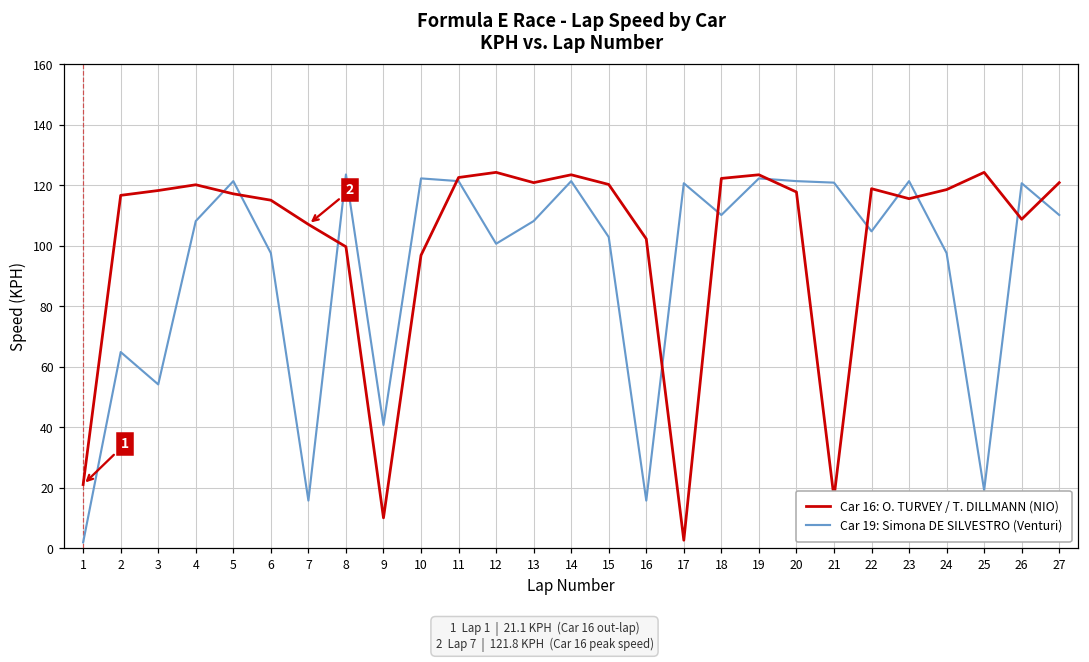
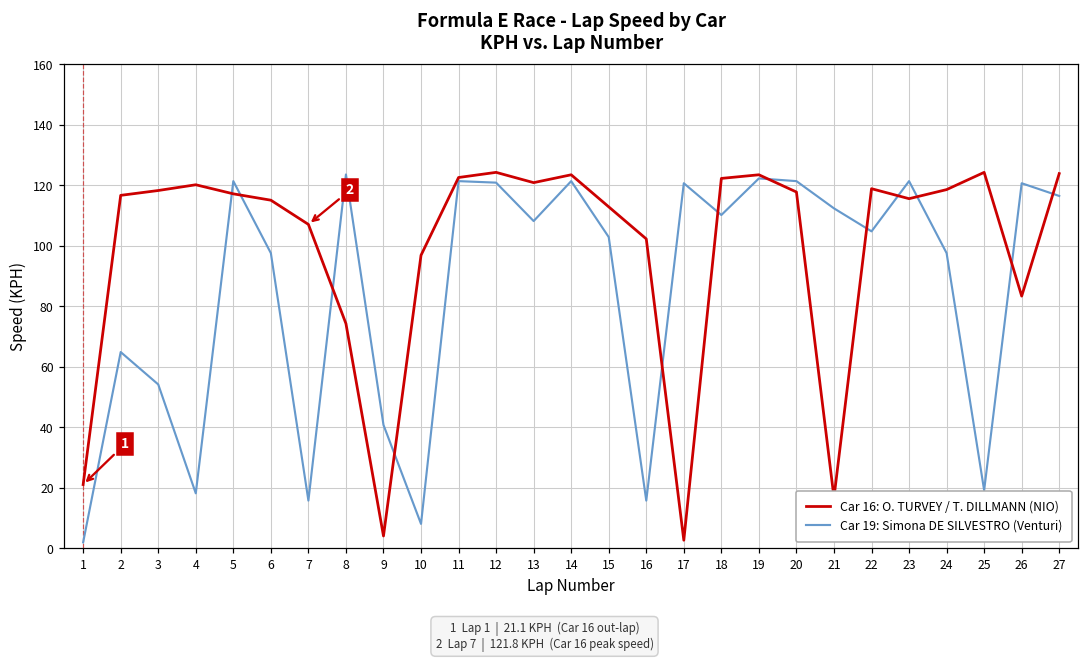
Car 19: Simona DE SILVESTRO (Venturi), 4: 108 -> 18
Car 16: O. TURVEY / T. DILLMANN (NIO), 8: 100 -> 74
Car 16: O. TURVEY / T. DILLMANN (NIO), 9: 10 -> 4
Car 19: Simona DE SILVESTRO (Venturi), 10: 122 -> 8
Car 19: Simona DE SILVESTRO (Venturi), 12: 101 -> 121
Car 16: O. TURVEY / T. DILLMANN (NIO), 15: 120 -> 113
Car 19: Simona DE SILVESTRO (Venturi), 21: 121 -> 112
Car 16: O. TURVEY / T. DILLMANN (NIO), 26: 109 -> 83
Car 16: O. TURVEY / T. DILLMANN (NIO), 27: 121 -> 124
Car 19: Simona DE SILVESTRO (Venturi), 27: 110 -> 117
